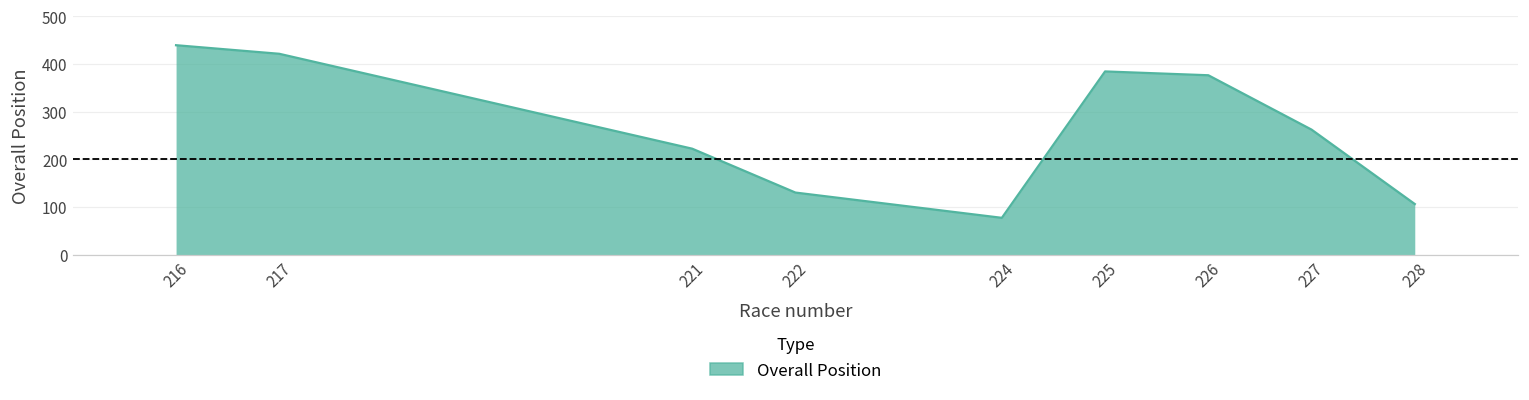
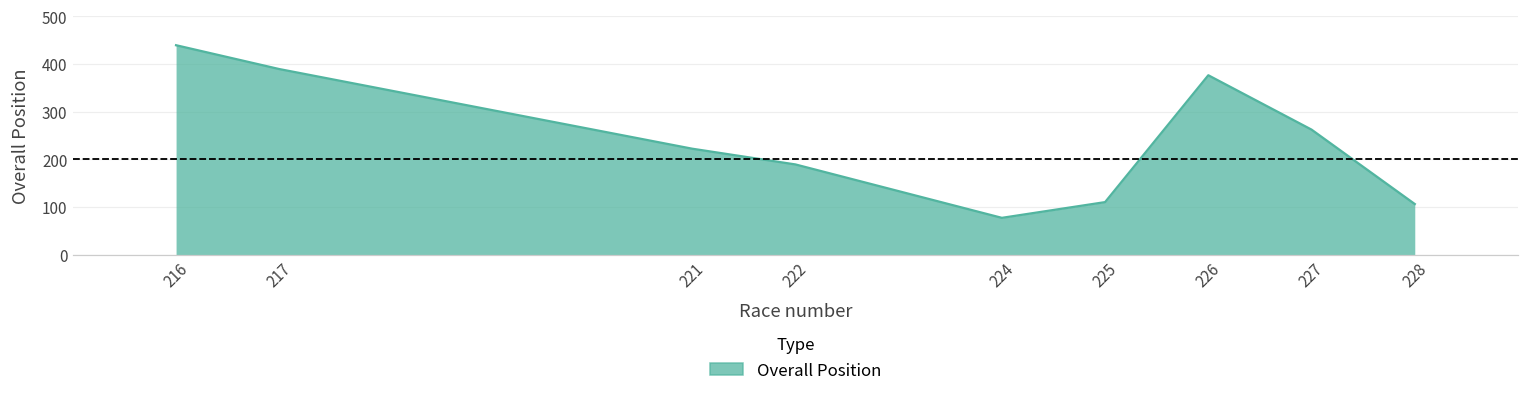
217: 420 -> 390
222: 130 -> 190
225: 380 -> 110
